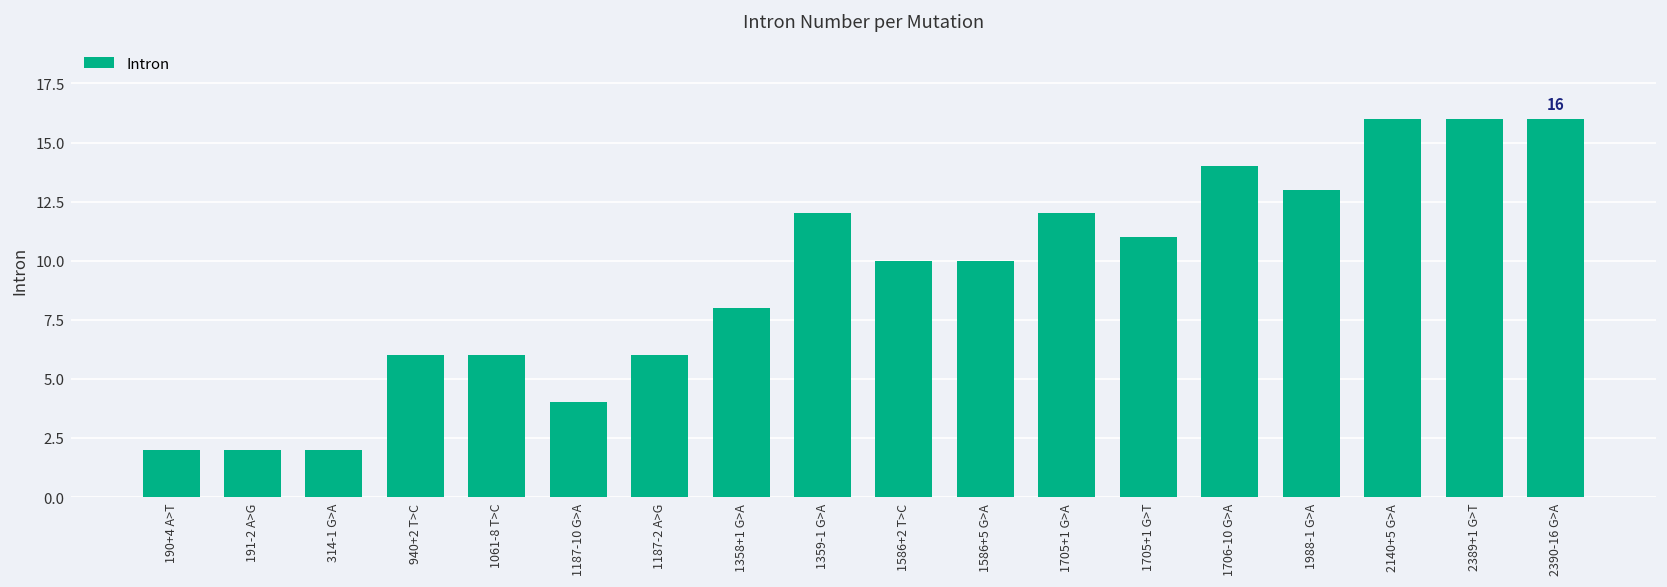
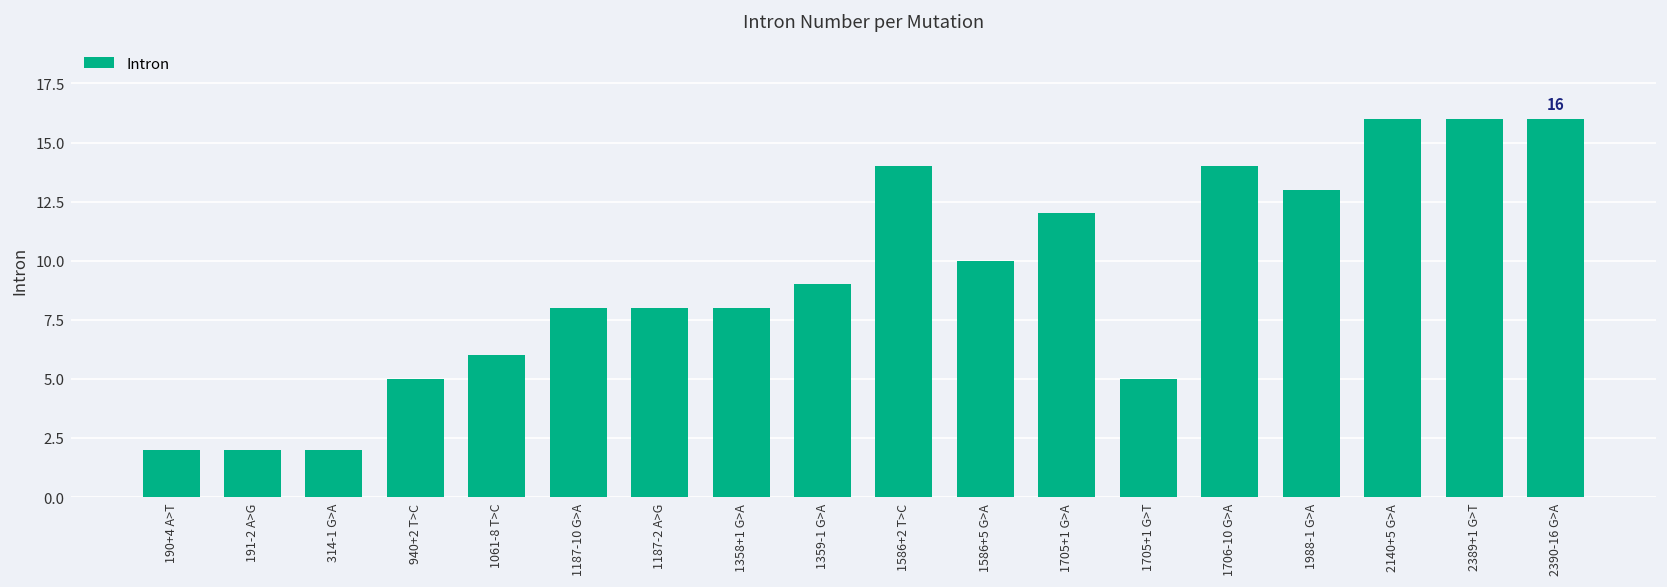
940+2 T>C: 6 -> 5
1187-10 G>A: 4 -> 8
1187-2 A>G: 6 -> 8
1359-1 G>A: 12 -> 9
1586+2 T>C: 10 -> 14
1705+1 G>T: 11 -> 5
